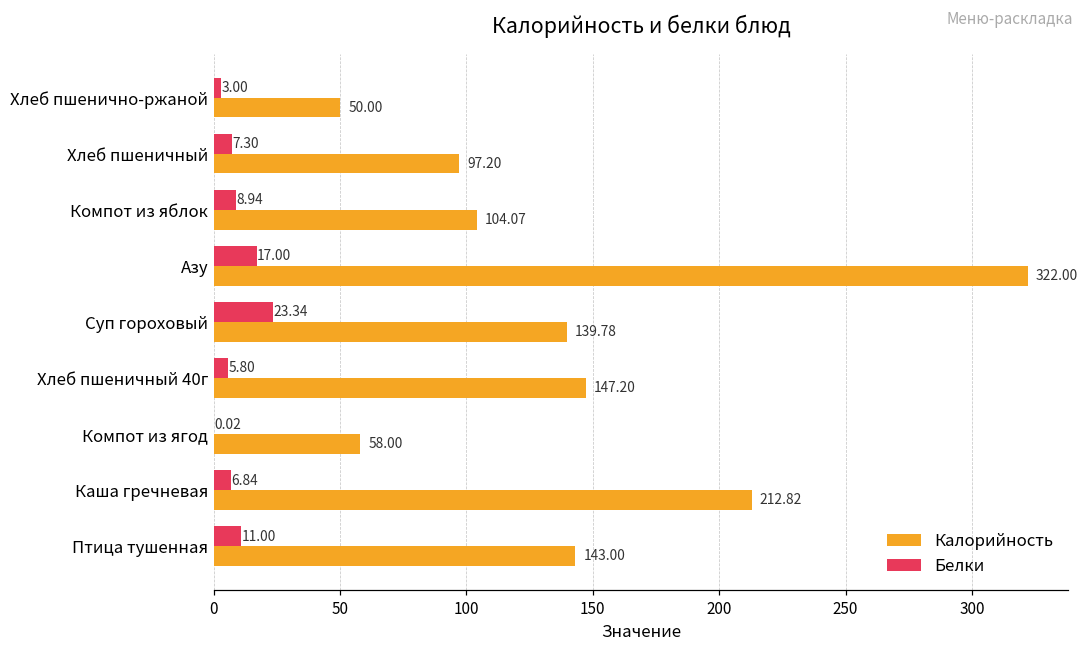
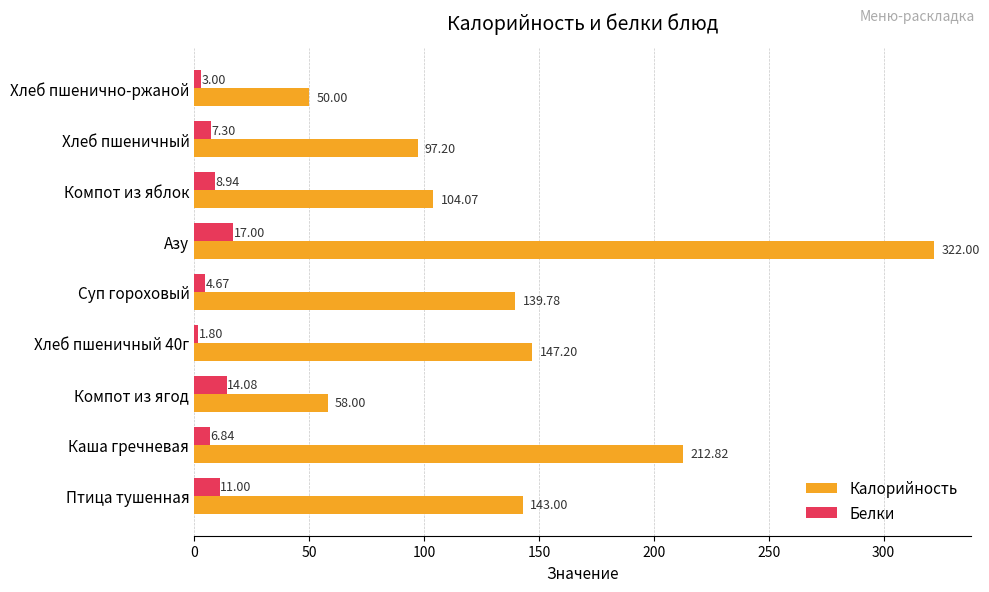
Белки, Суп гороховый: 23.34 -> 4.67
Белки, Хлеб пшеничный 40г: 5.80 -> 1.80
Белки, Компот из ягод: 0.02 -> 14.08
